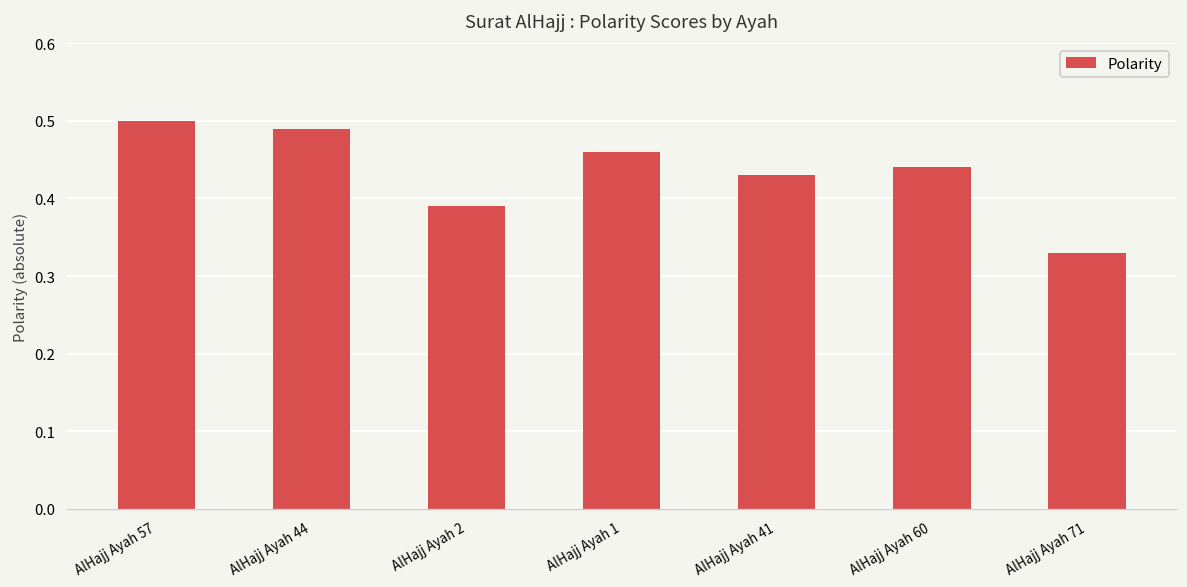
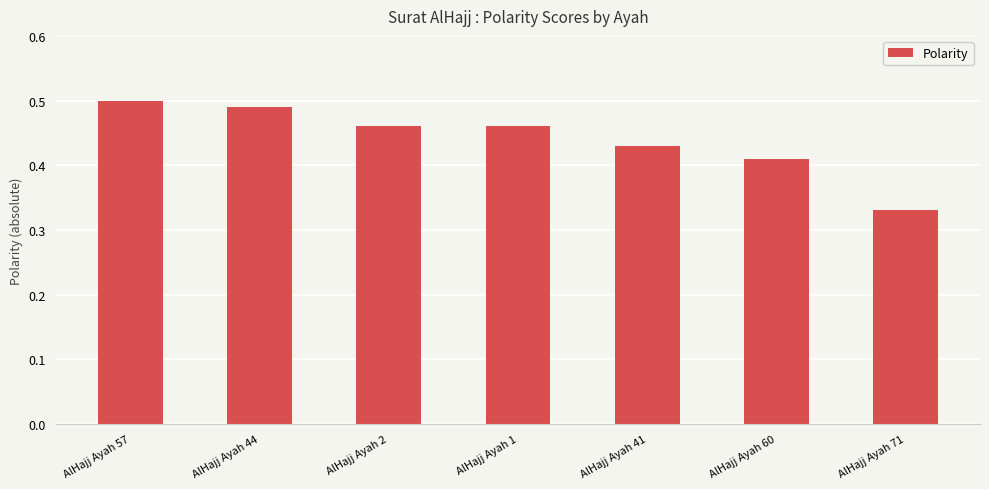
AlHajj Ayah 2: 0.39 -> 0.46
AlHajj Ayah 60: 0.44 -> 0.41
